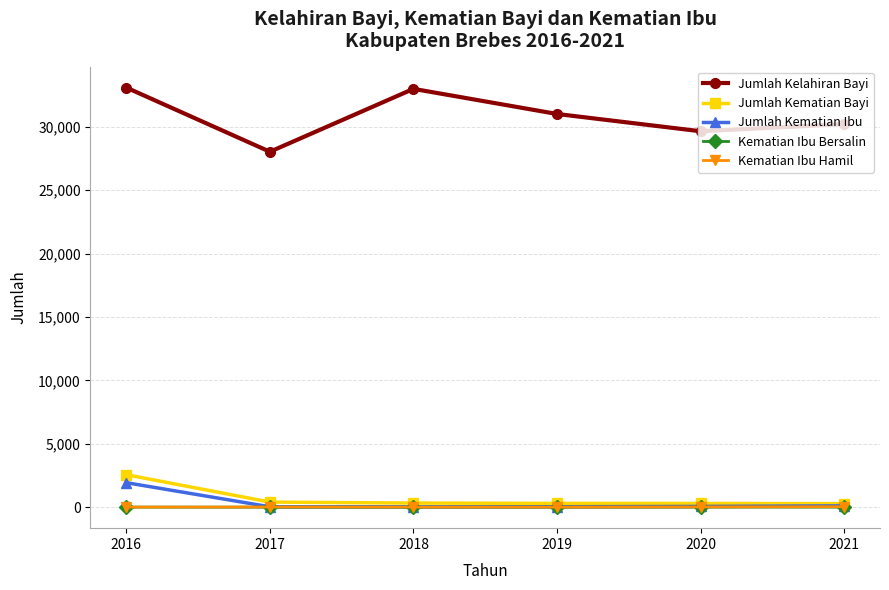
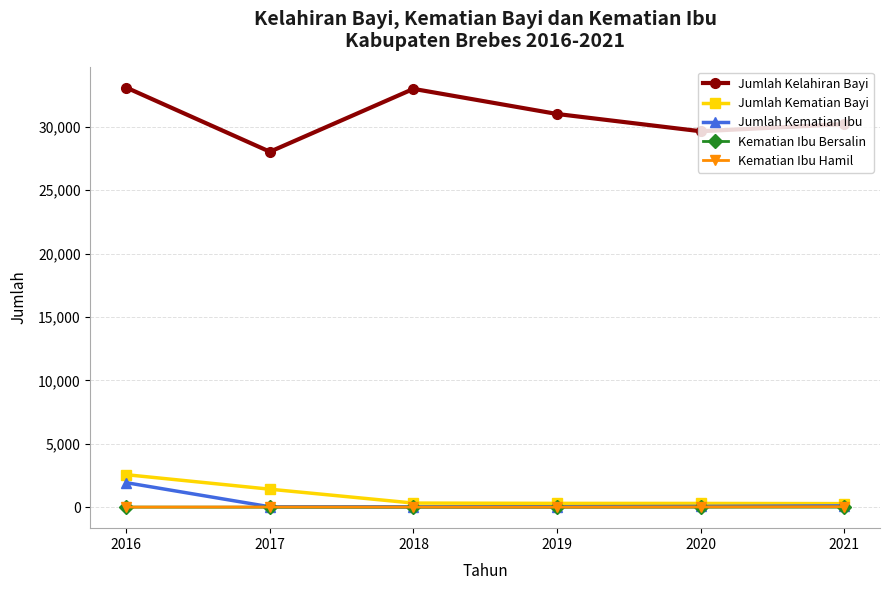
Jumlah Kematian Bayi, 2017: 400 -> 1,400
